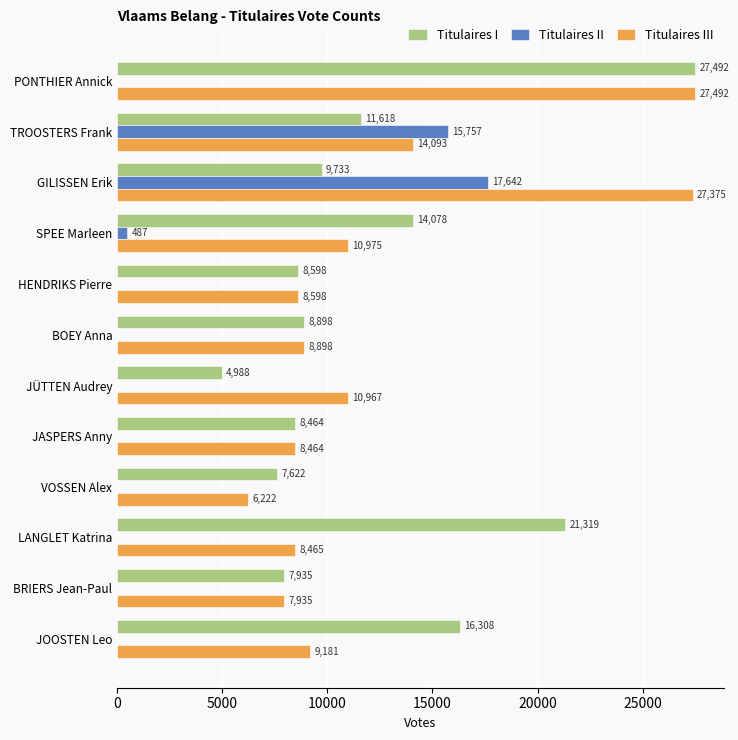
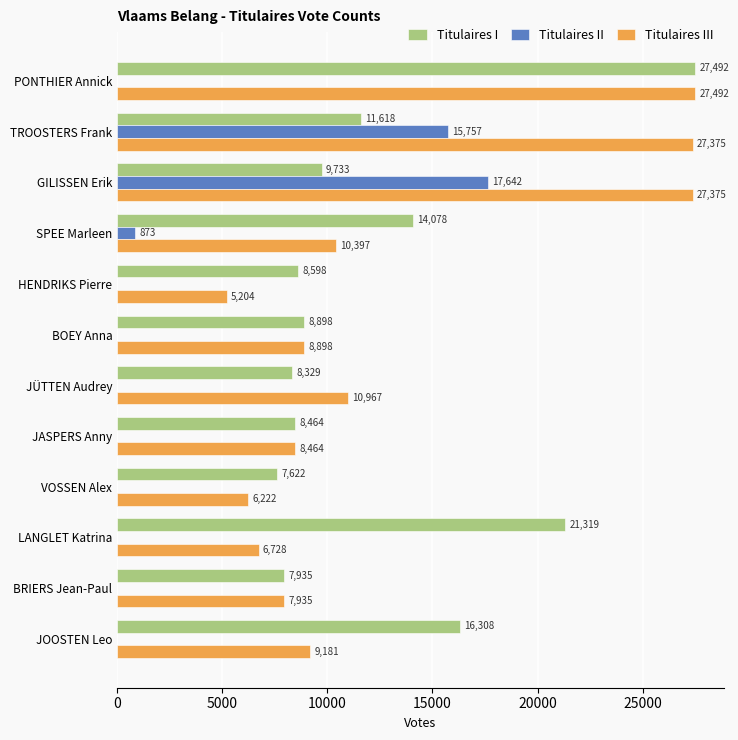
Titulaires III, TROOSTERS Frank: 14,093 -> 27,375
Titulaires II, SPEE Marleen: 487 -> 873
Titulaires III, SPEE Marleen: 10,975 -> 10,397
Titulaires III, HENDRIKS Pierre: 8,598 -> 5,204
Titulaires I, JÜTTEN Audrey: 4,988 -> 8,329
Titulaires III, LANGLET Katrina: 8,465 -> 6,728
